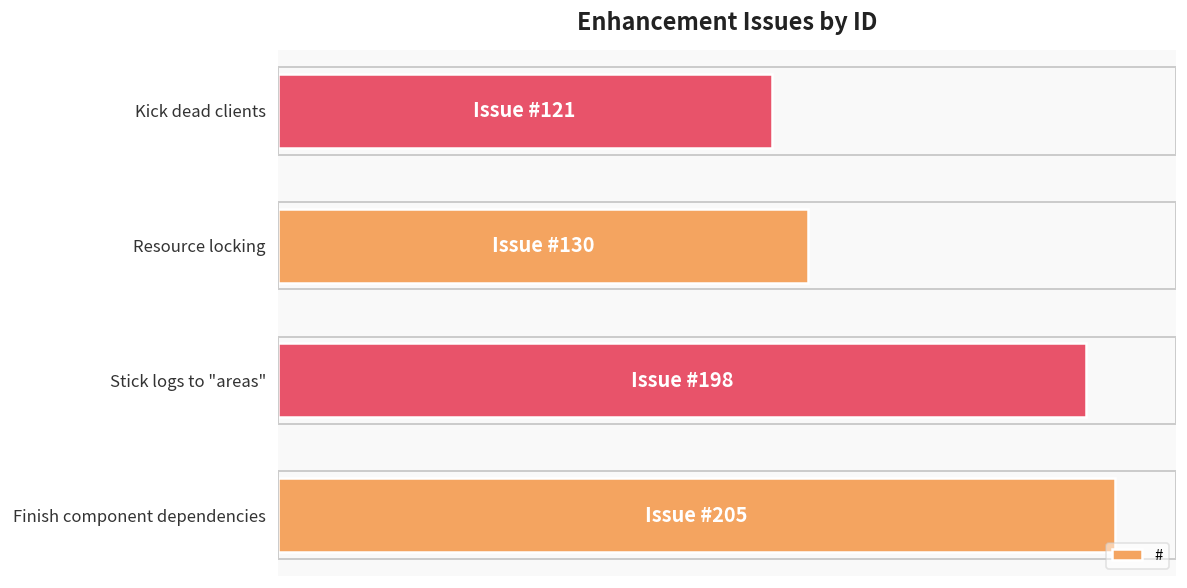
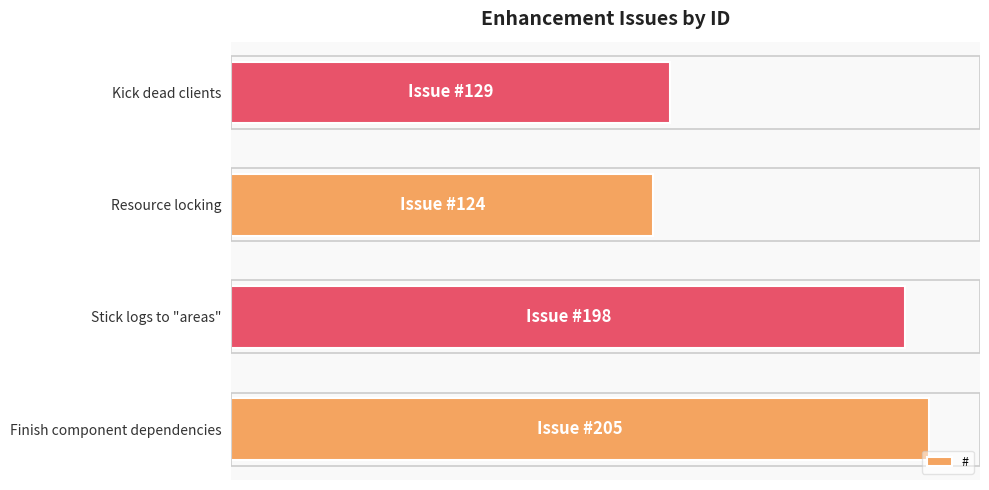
Kick dead clients: 121 -> 129
Resource locking: 130 -> 124
